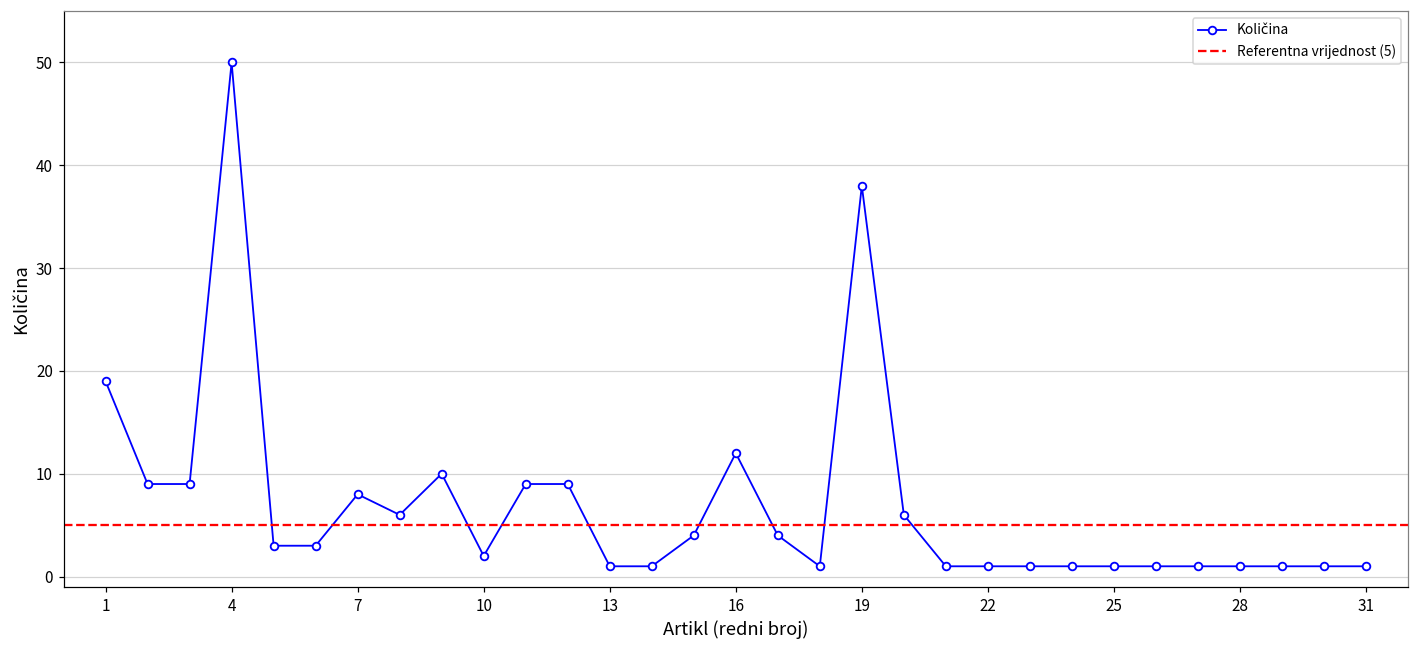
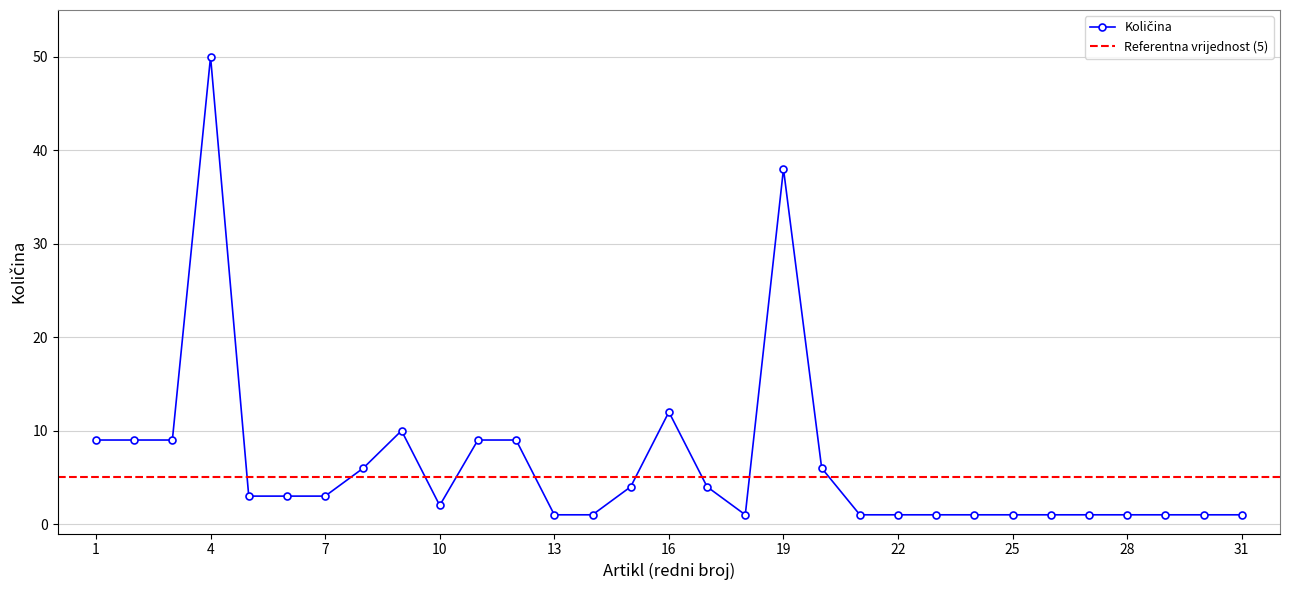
1: 19 -> 9
7: 8 -> 3
